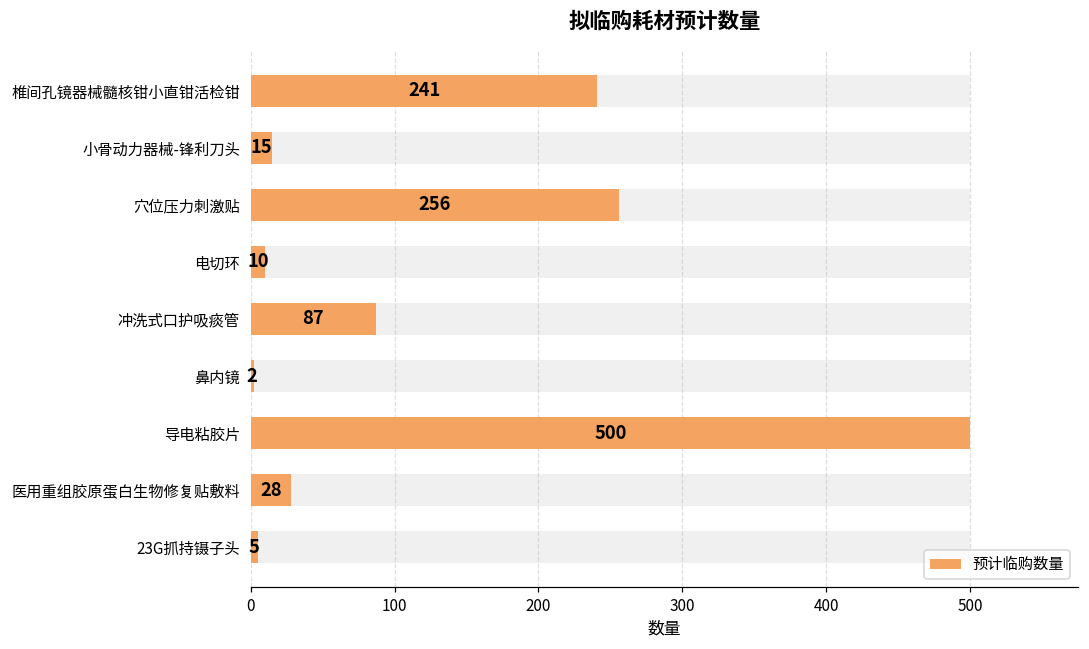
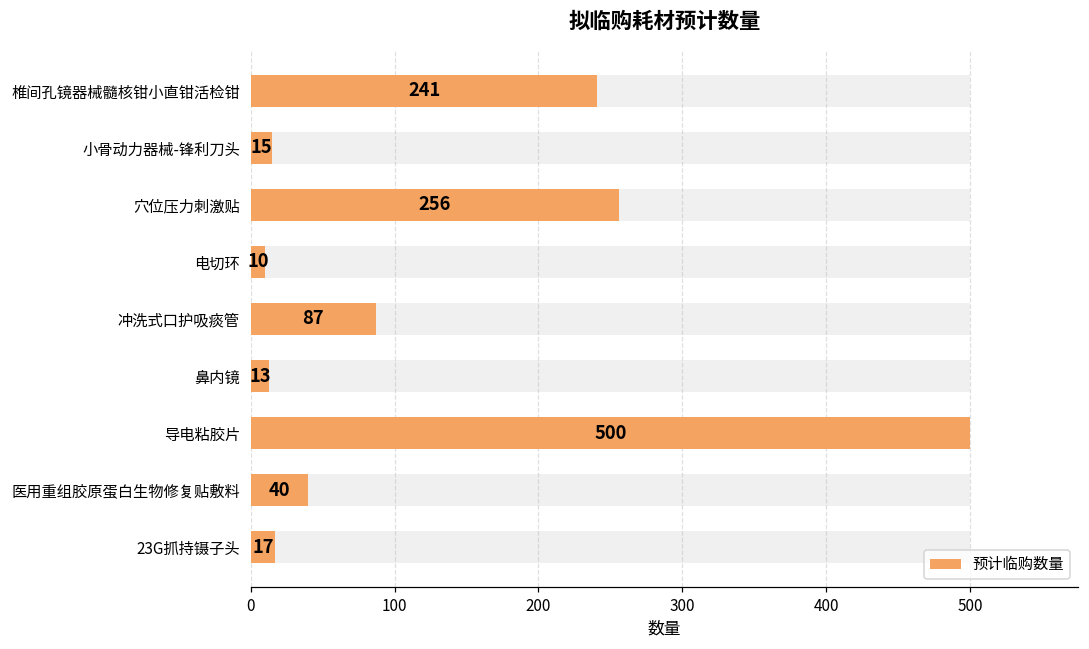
预计临购数量, 鼻内镜: 2 -> 13
预计临购数量, 医用重组胶原蛋白生物修复贴敷料: 28 -> 40
预计临购数量, 23G抓持镊子头: 5 -> 17
